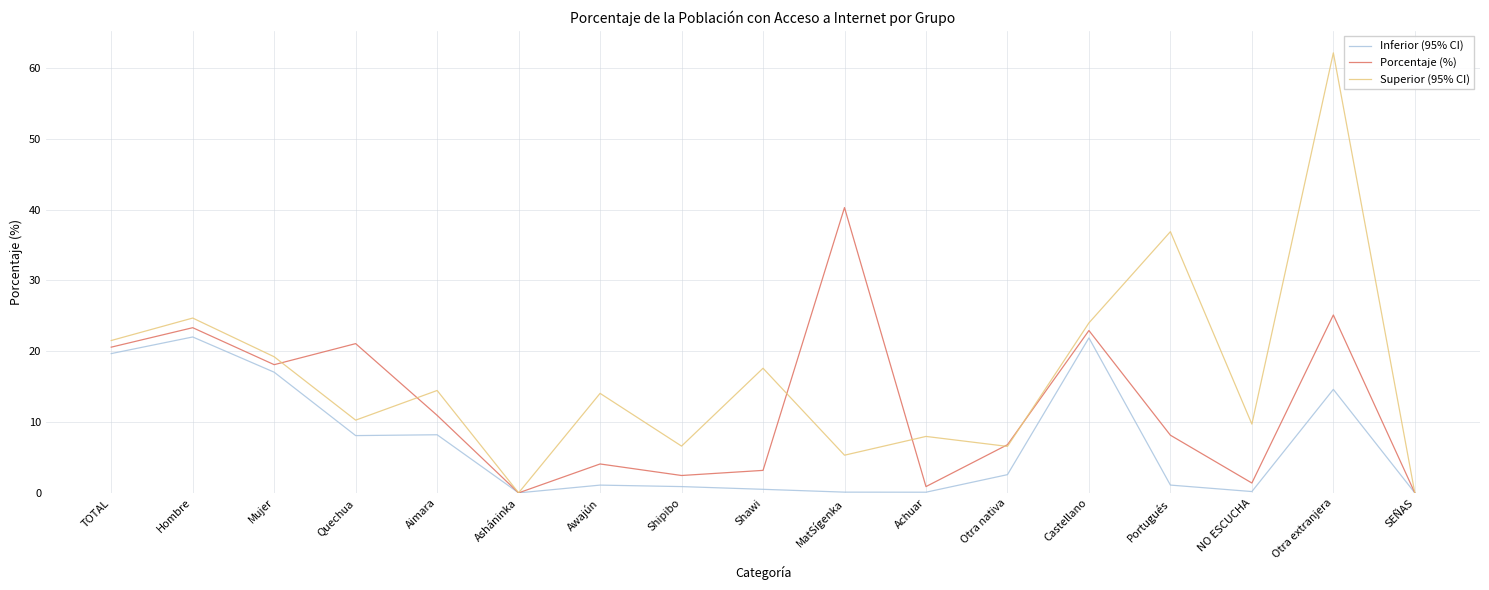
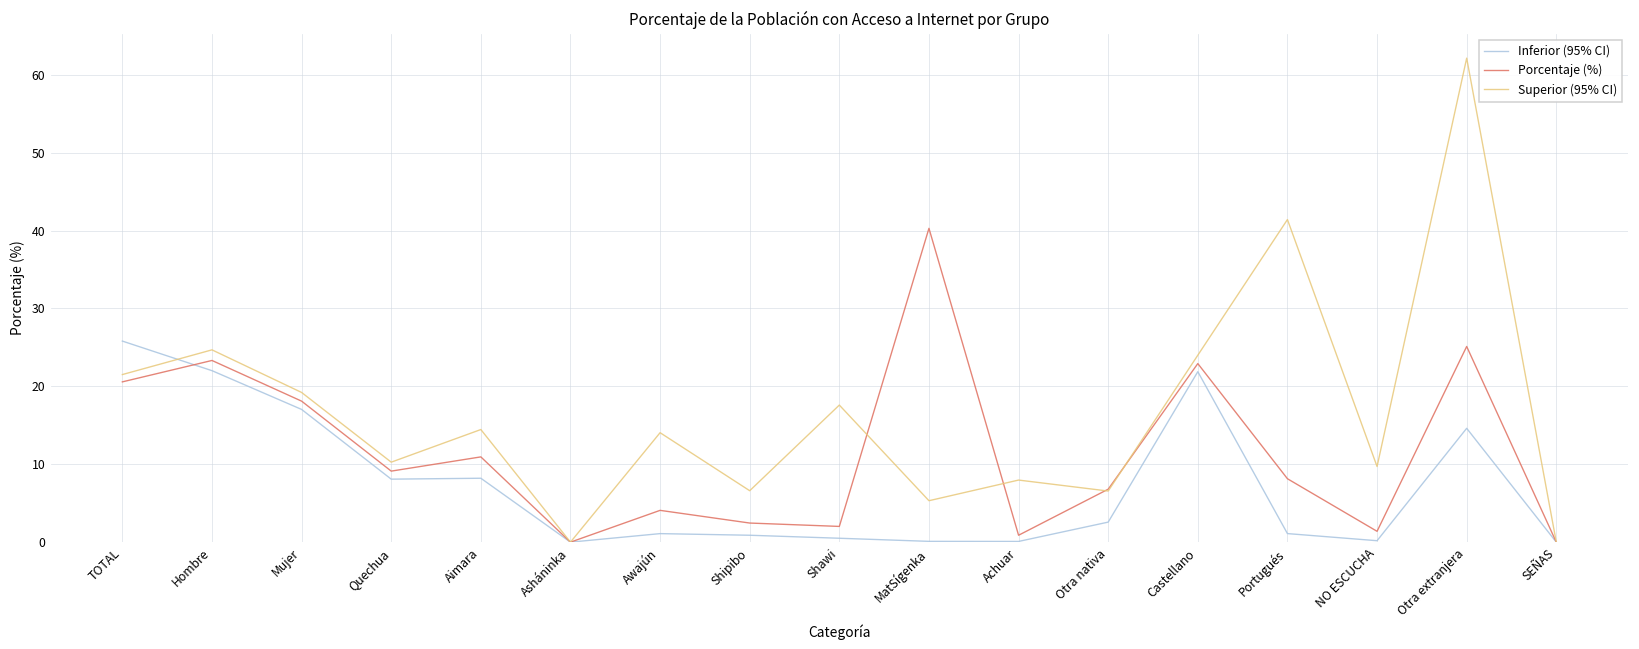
Inferior (95% CI), TOTAL: 20 -> 26
Porcentaje (%), Quechua: 21 -> 9
Porcentaje (%), Shawi: 3 -> 2
Superior (95% CI), Portugués: 37 -> 41
